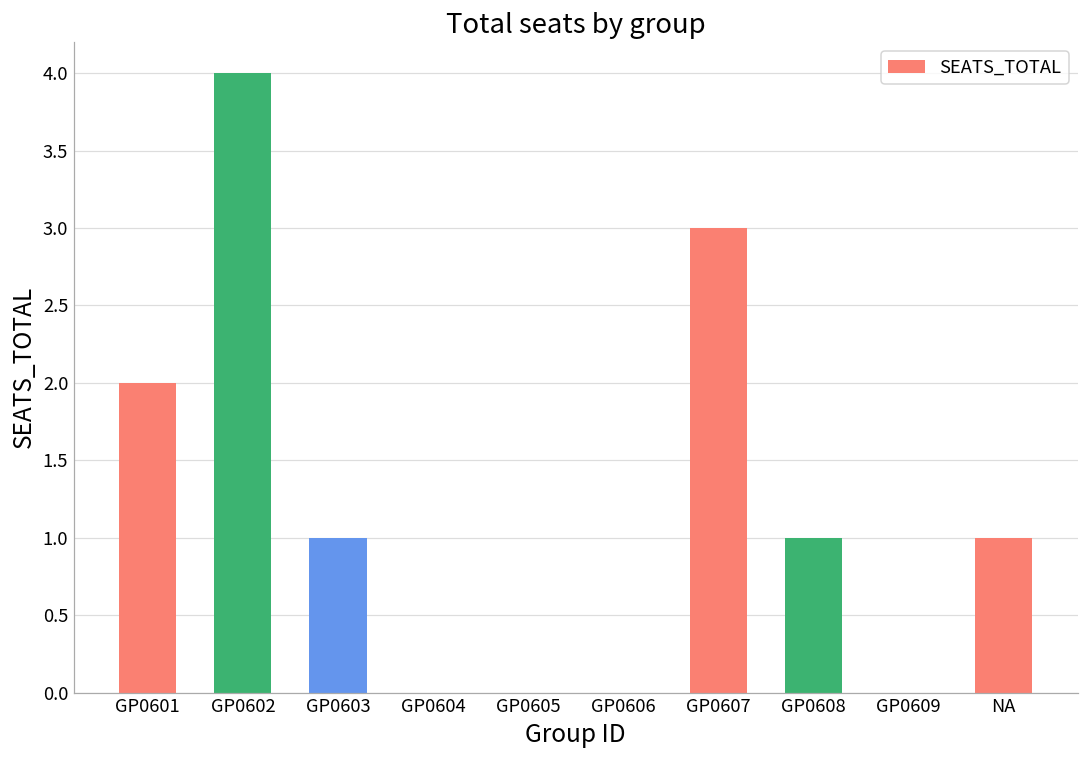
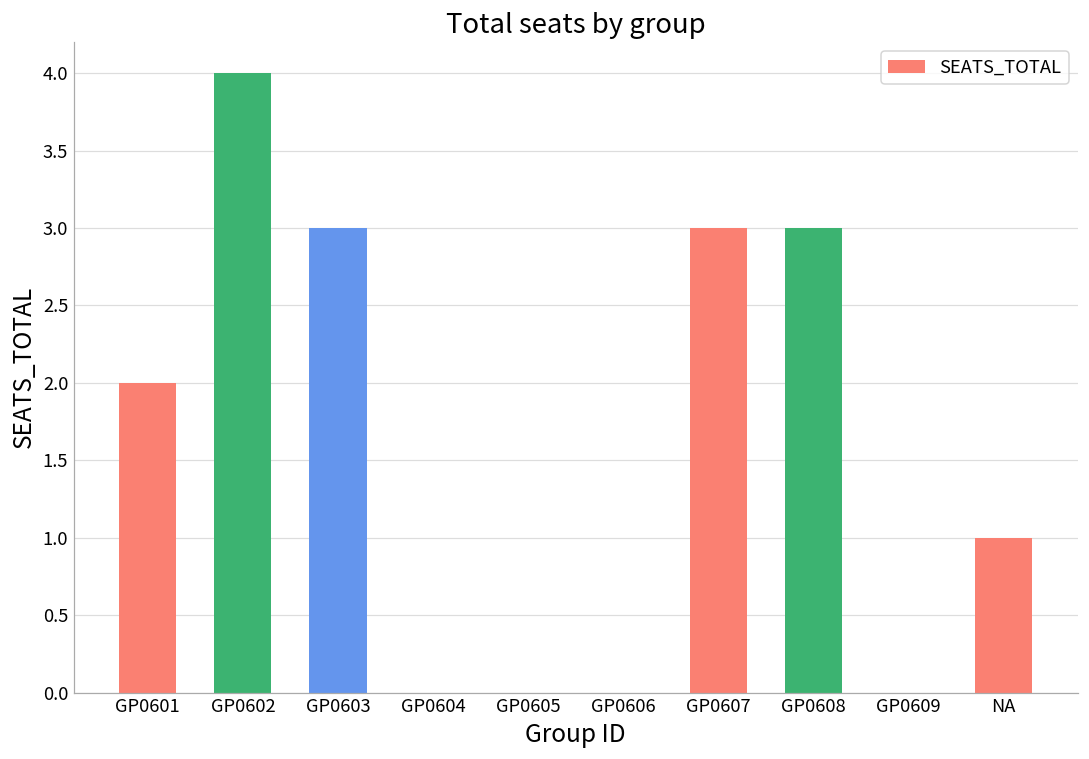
GP0603: 1 -> 3
GP0608: 1 -> 3
